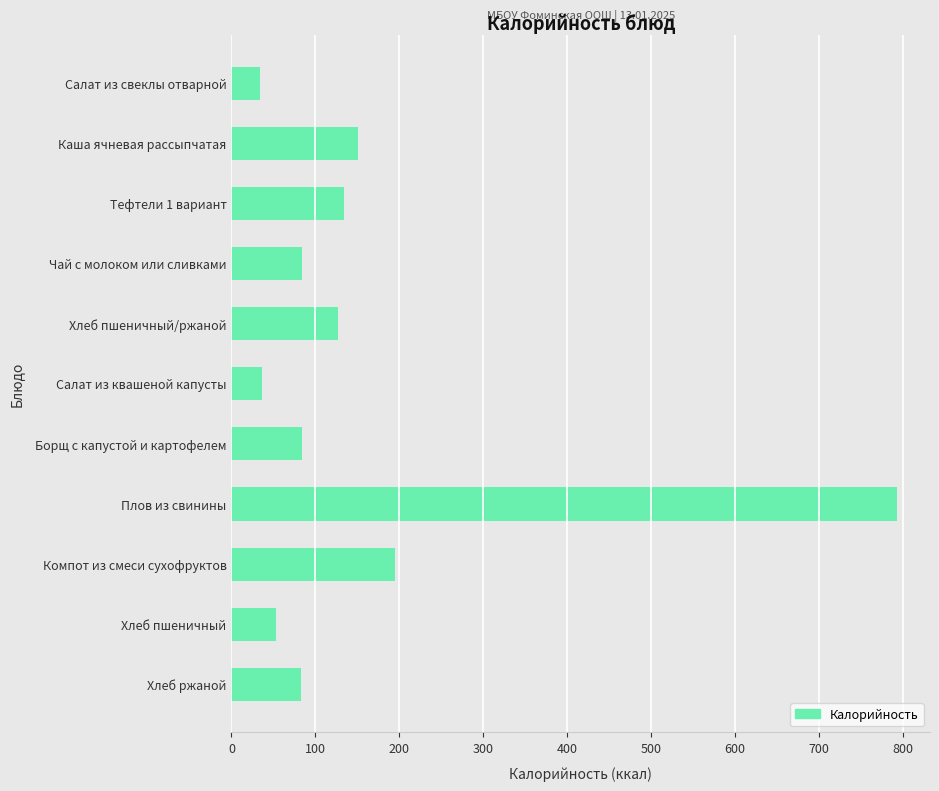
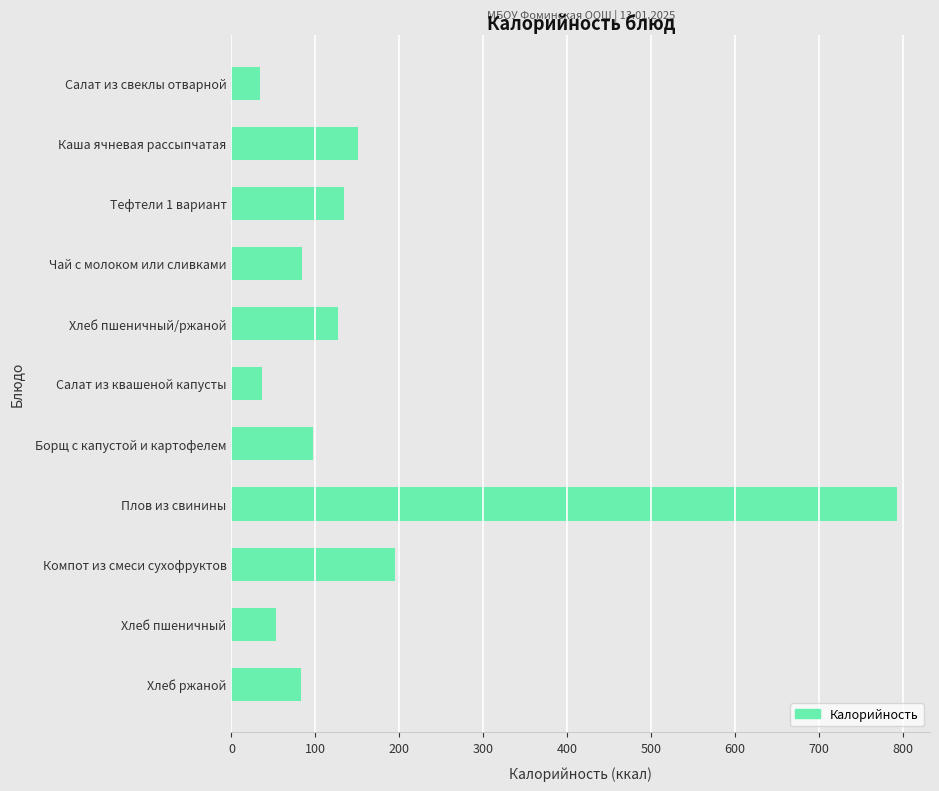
Борщ с капустой и картофелем: 80 -> 100
